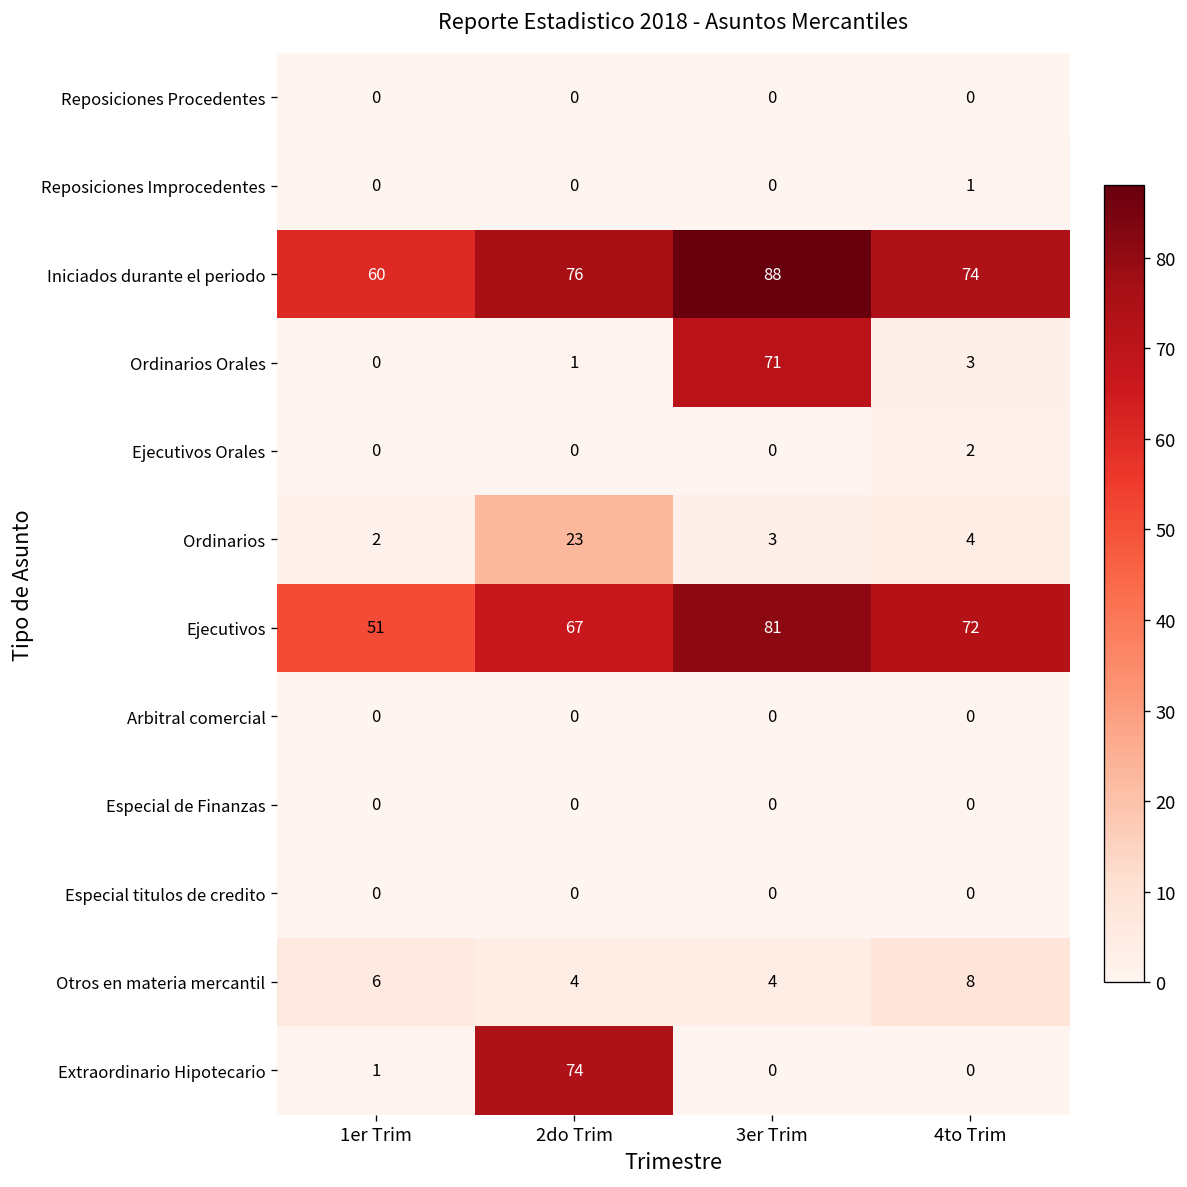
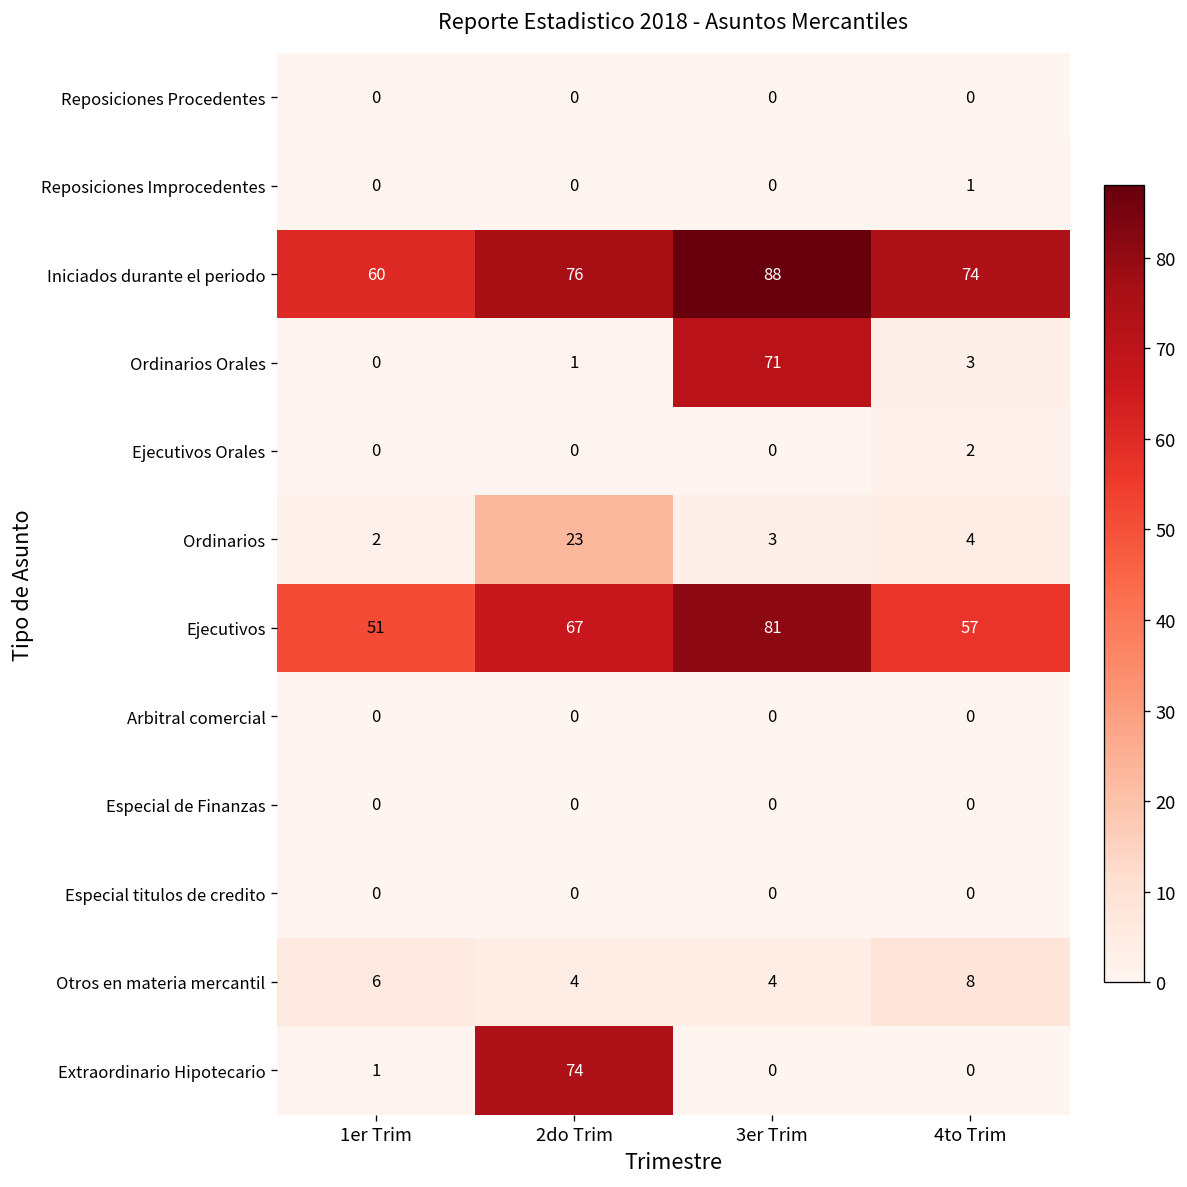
Ejecutivos, 4to Trim: 72 -> 57
